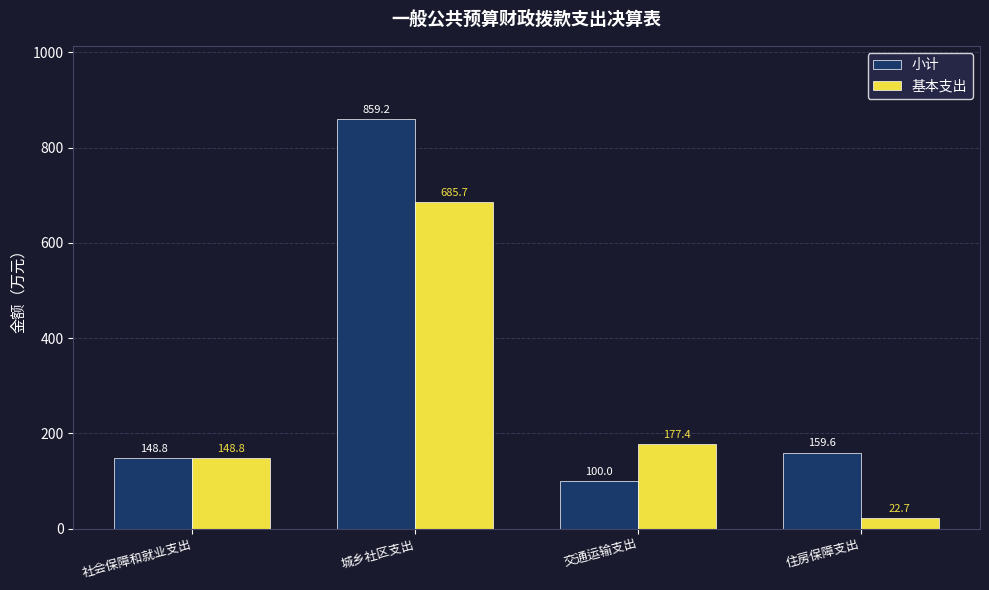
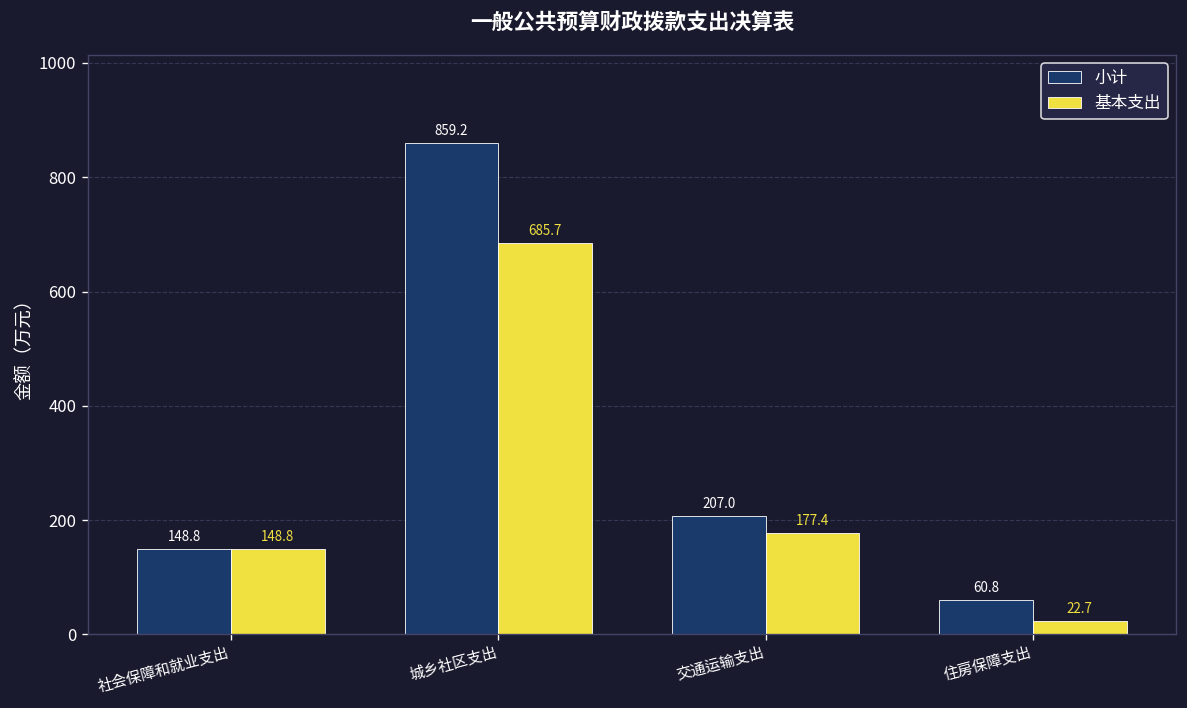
小计, 交通运输支出: 100.0 -> 207.0
小计, 住房保障支出: 159.6 -> 60.8
